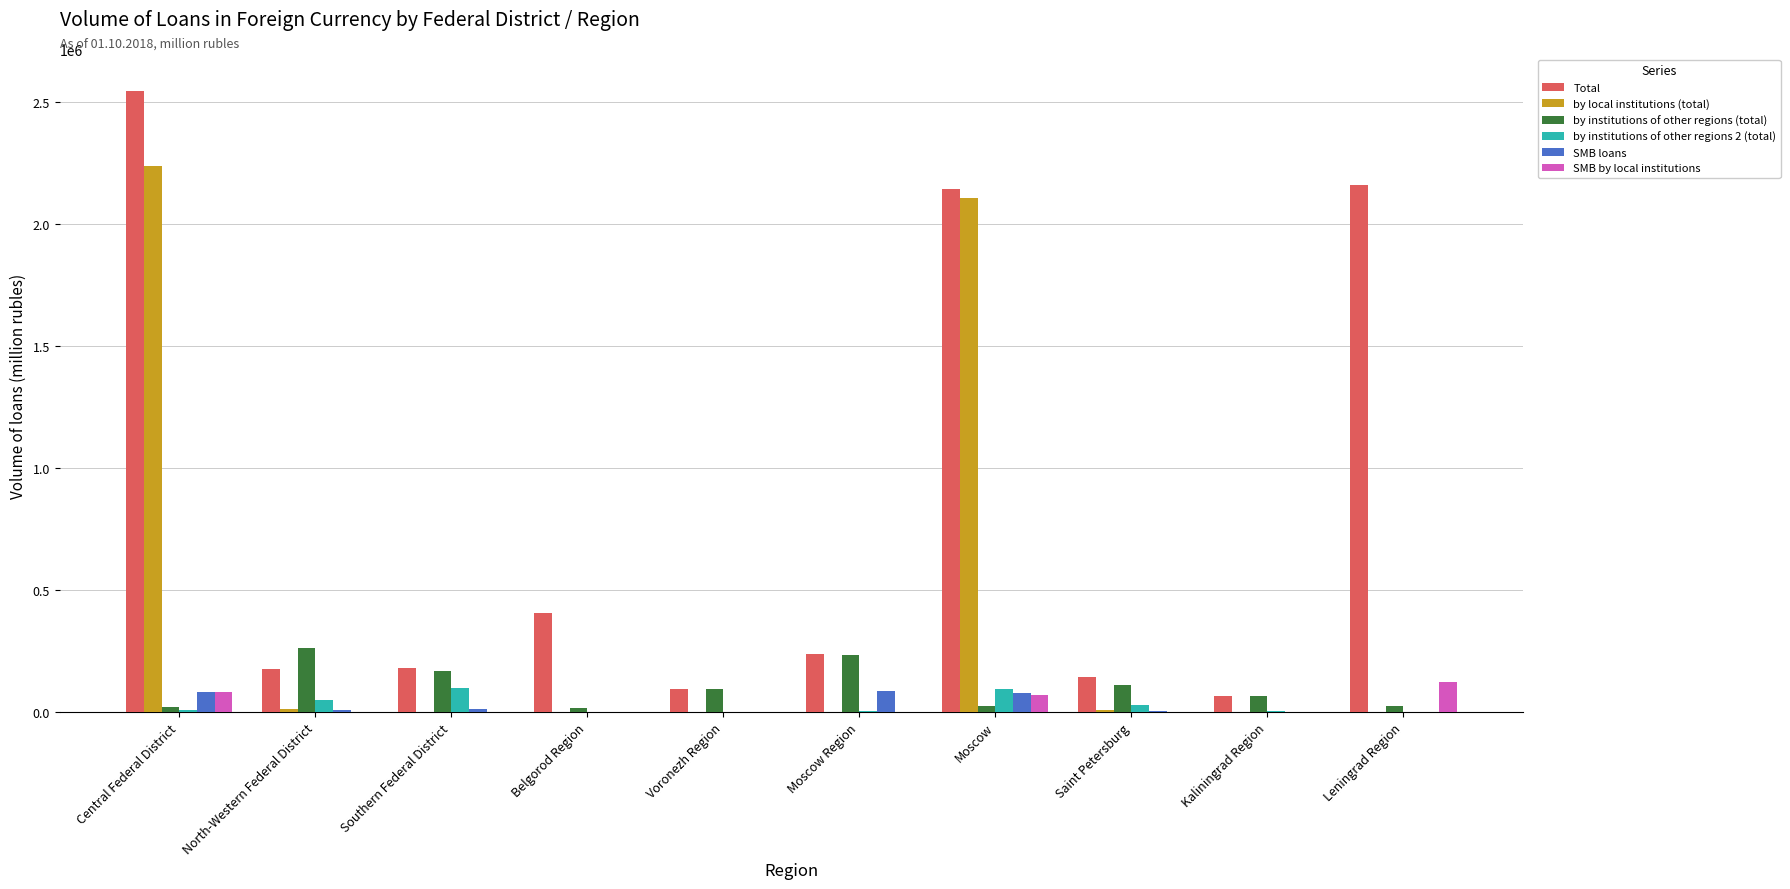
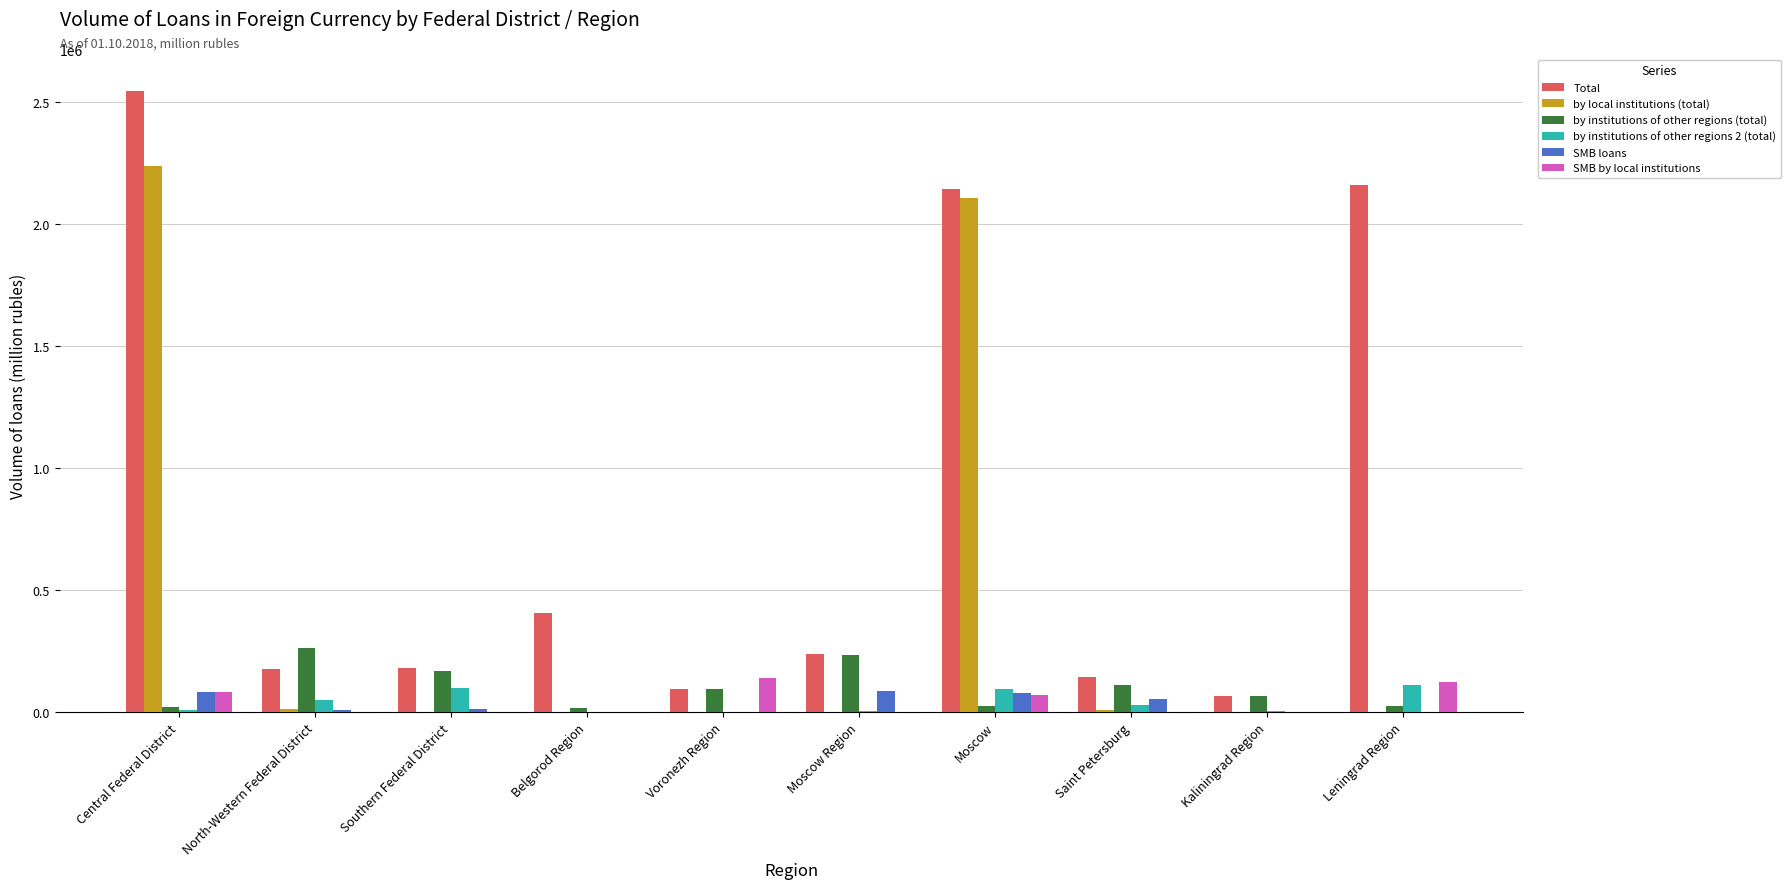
SMB by local institutions, Voronezh Region: 0 -> 140000
SMB loans, Saint Petersburg: 0 -> 50000
by institutions of other regions 2 (total), Leningrad Region: 0 -> 110000
